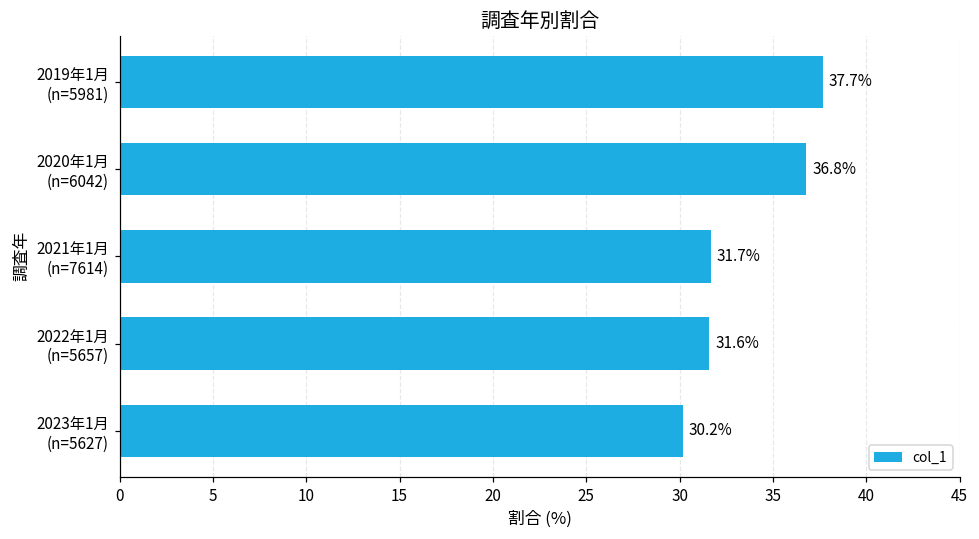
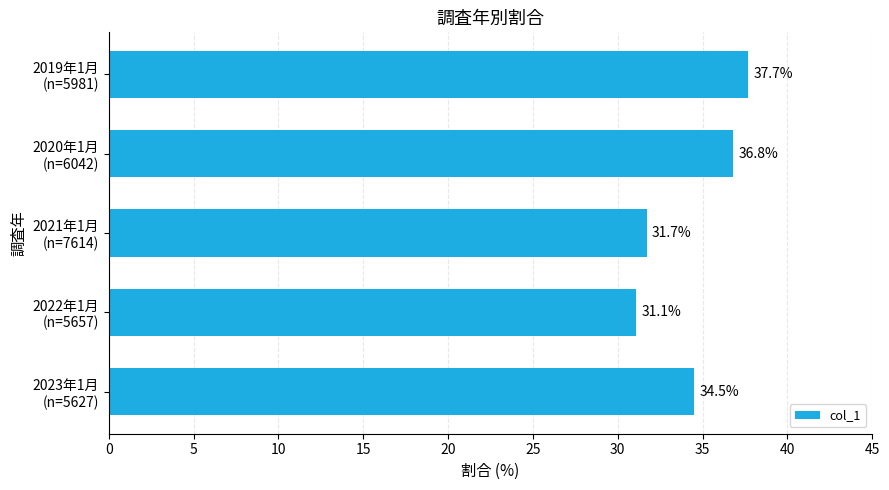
2022年1月 (n=5657): 31.6% -> 31.1%
2023年1月 (n=5627): 30.2% -> 34.5%
